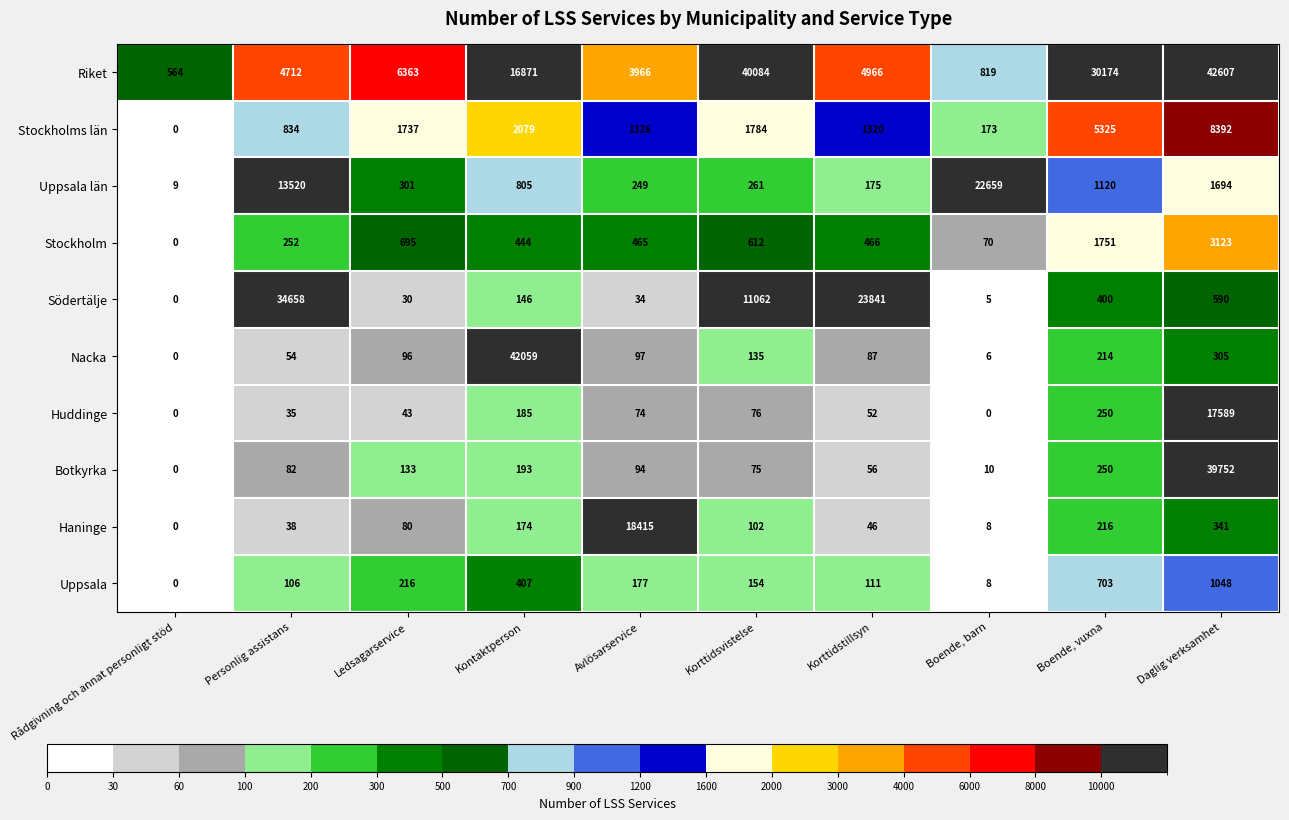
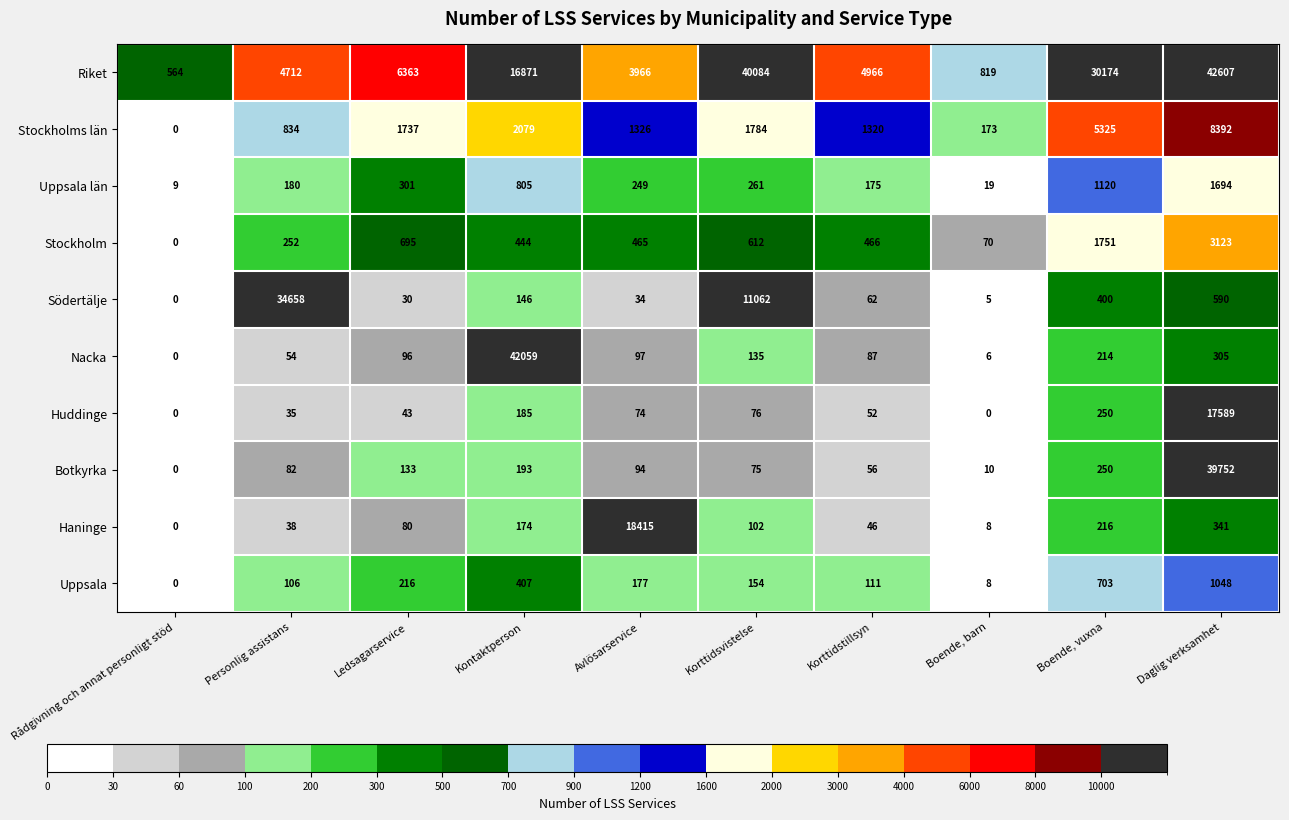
Uppsala län, Personlig assistans: 13520 -> 180
Uppsala län, Boende, barn: 22659 -> 19
Södertälje, Korttidstillsyn: 23841 -> 62
